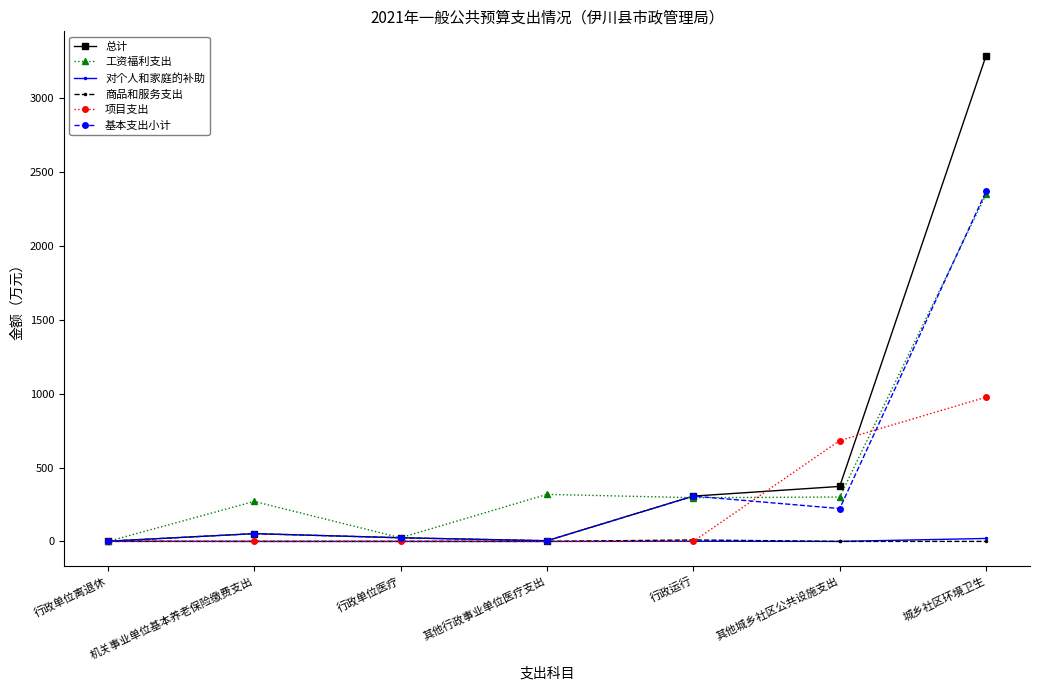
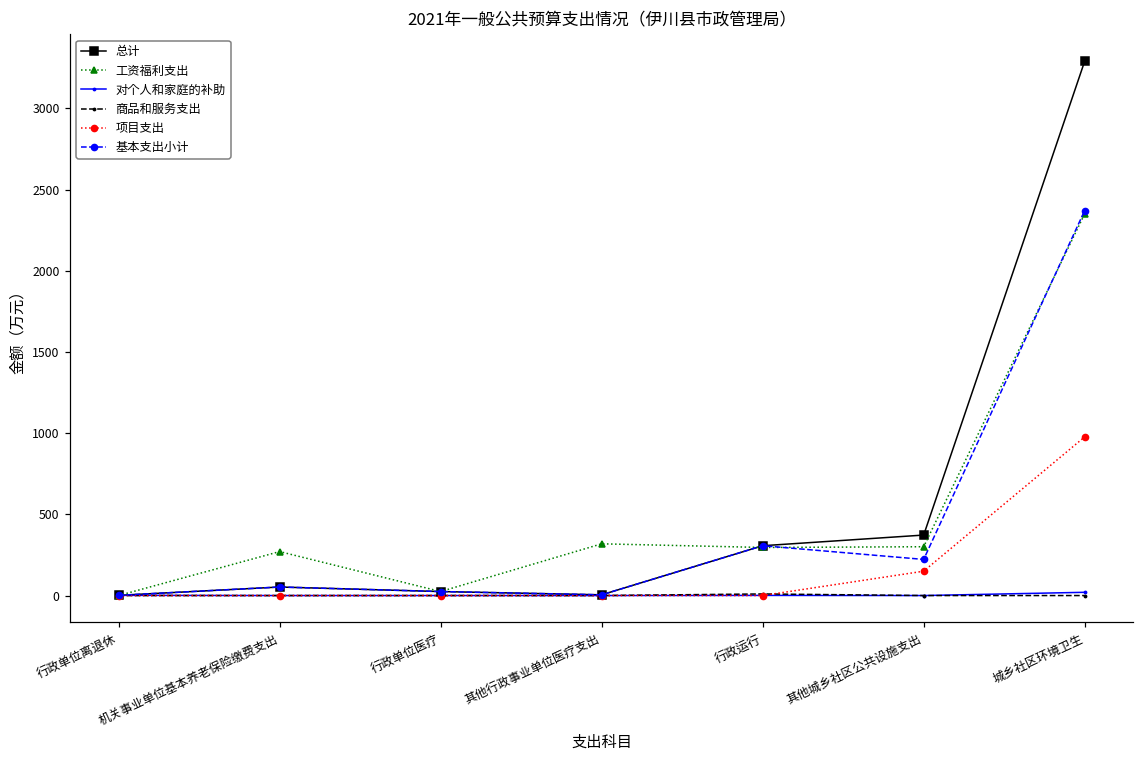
项目支出, 其他城乡社区公共设施支出: 680 -> 150
